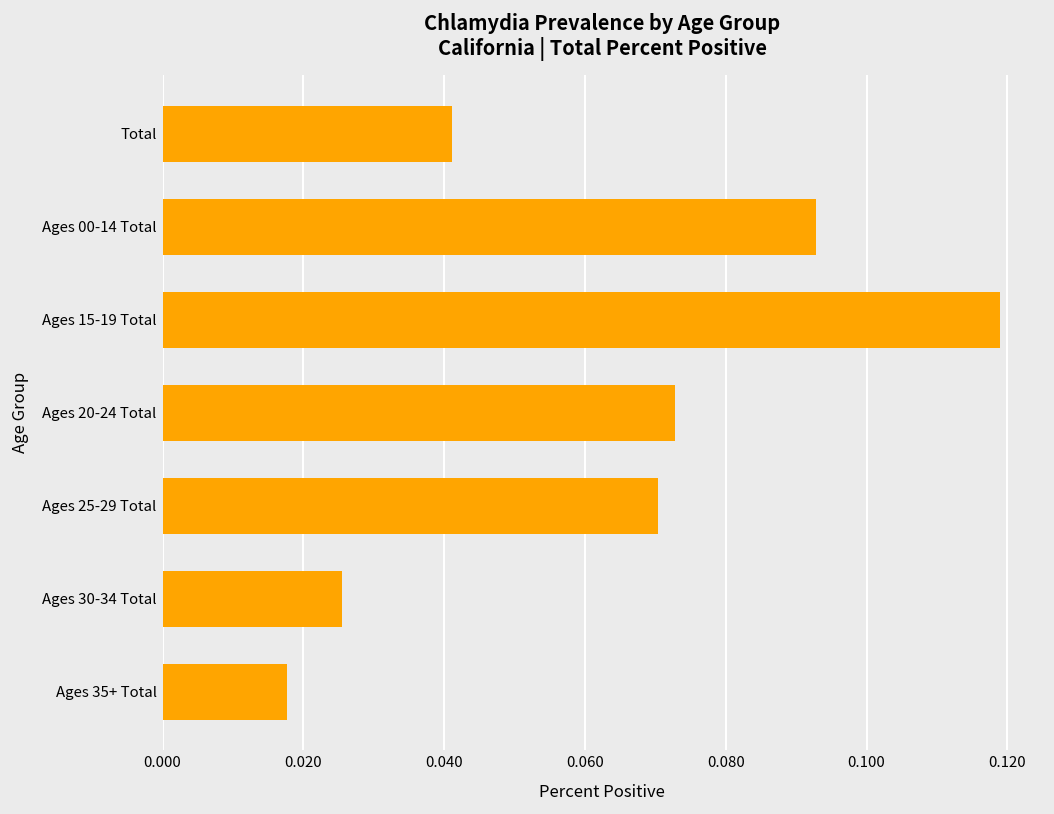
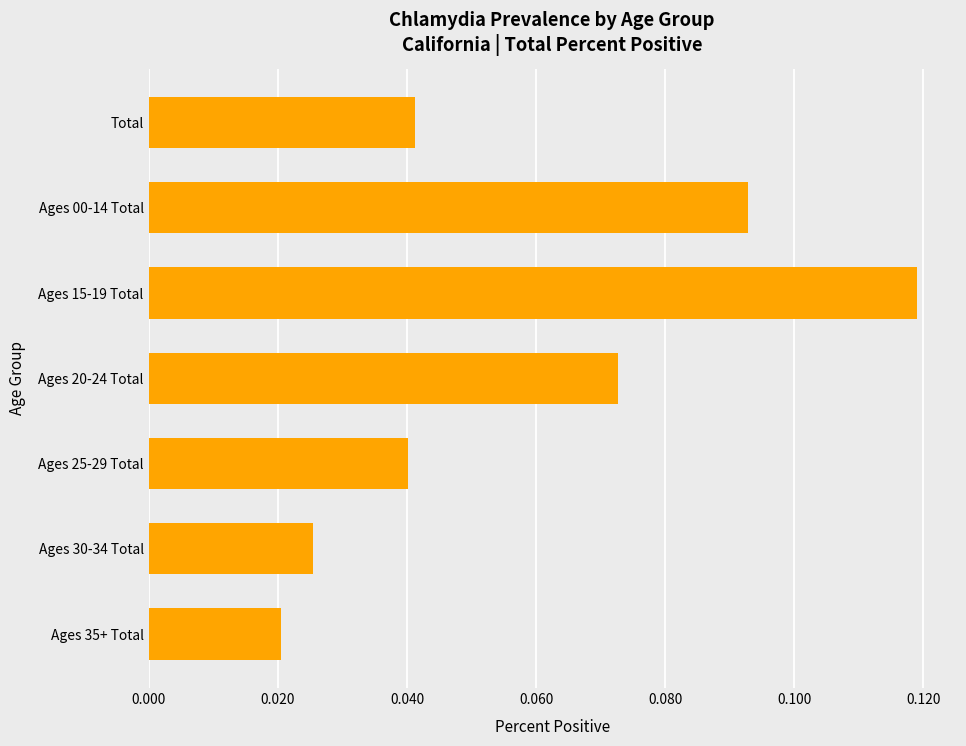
Ages 25-29 Total: 0.070 -> 0.040
Ages 35+ Total: 0.018 -> 0.020
